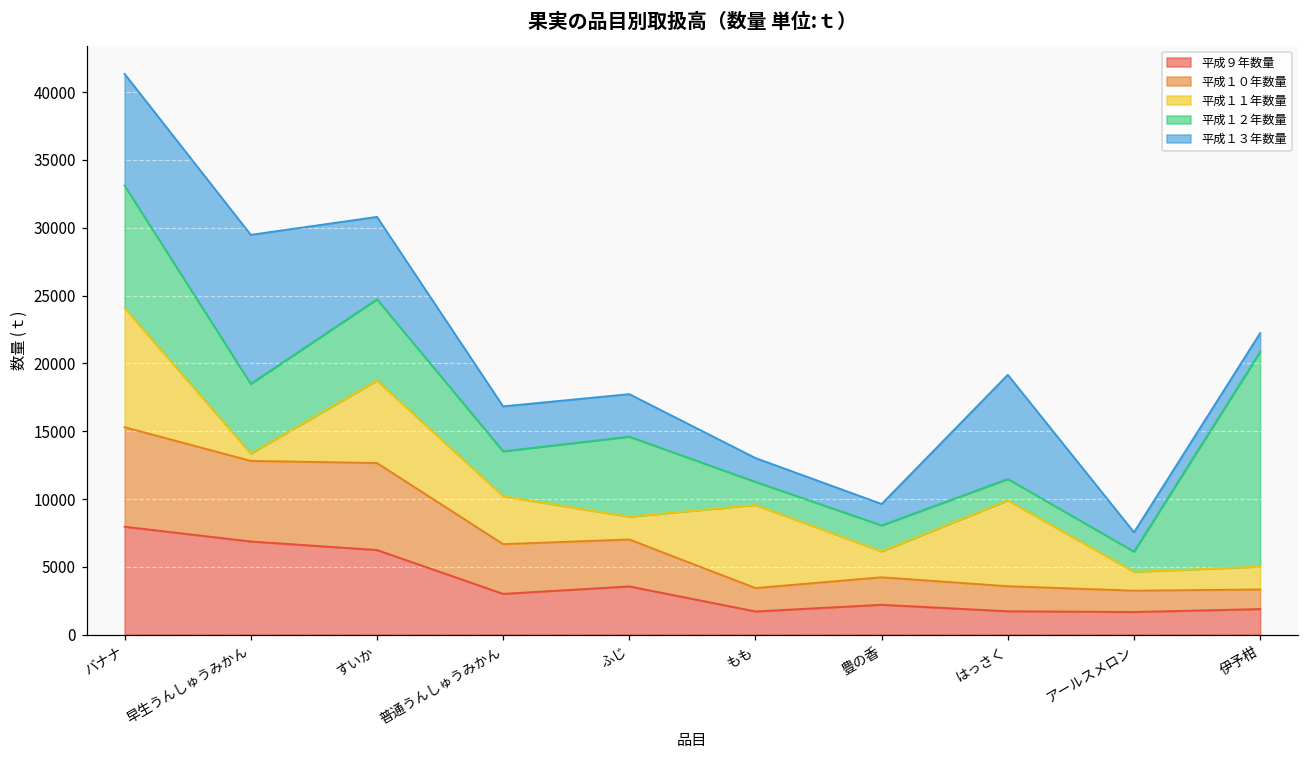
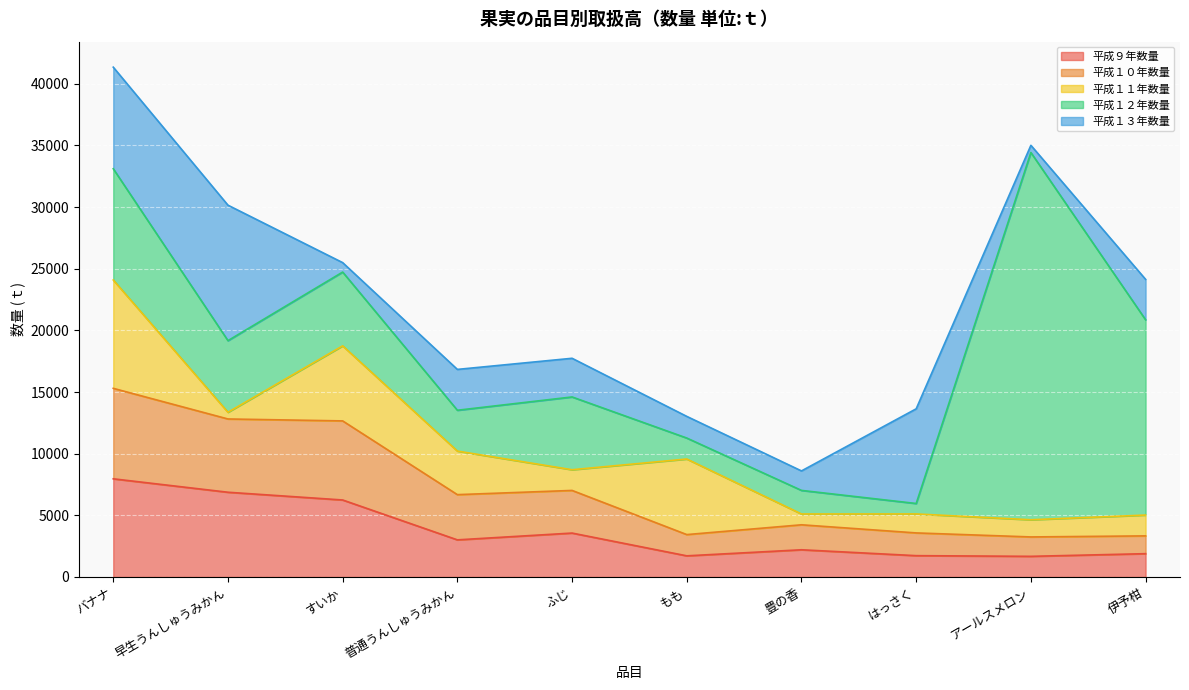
平成１２年数量, 早生うんしゅうみかん: 5100 -> 5800
平成１３年数量, すいか: 6100 -> 800
平成１１年数量, 豊の香: 1900 -> 900
平成１１年数量, はっさく: 6300 -> 1500
平成１２年数量, はっさく: 1600 -> 800
平成１２年数量, アールスメロン: 1500 -> 29800
平成１３年数量, アールスメロン: 1400 -> 600
平成１３年数量, 伊予柑: 1400 -> 3300
